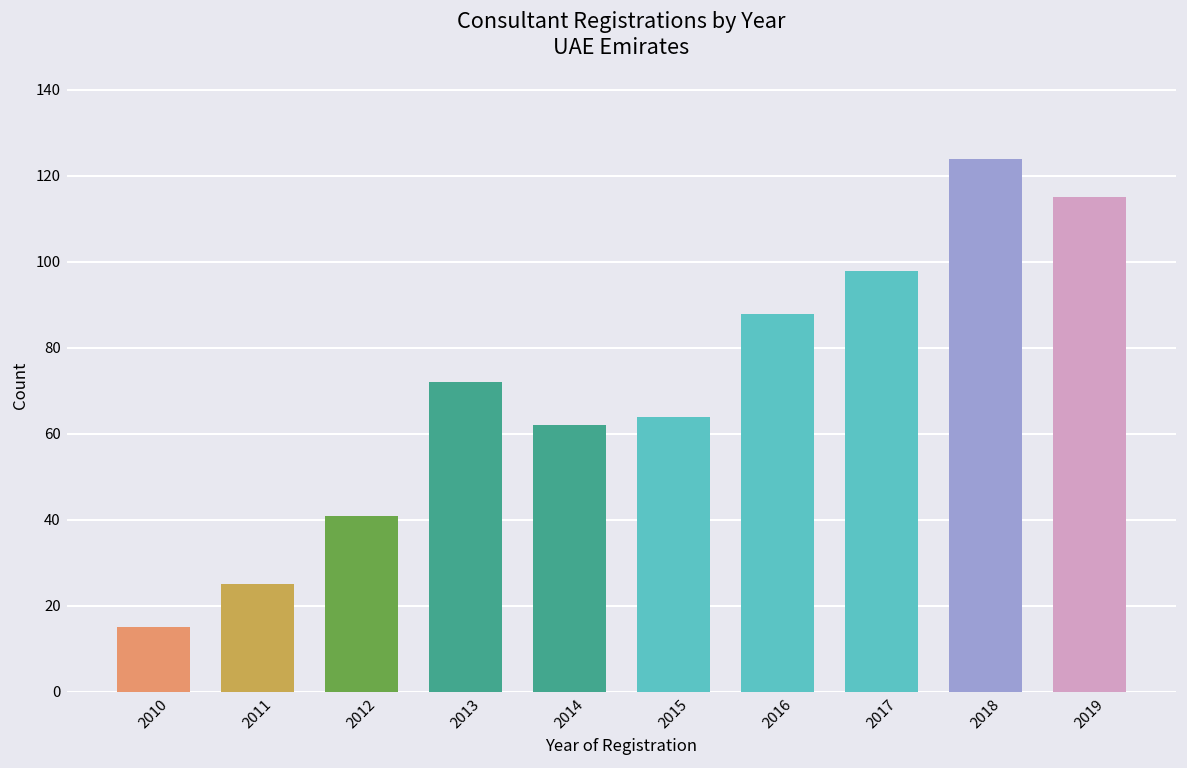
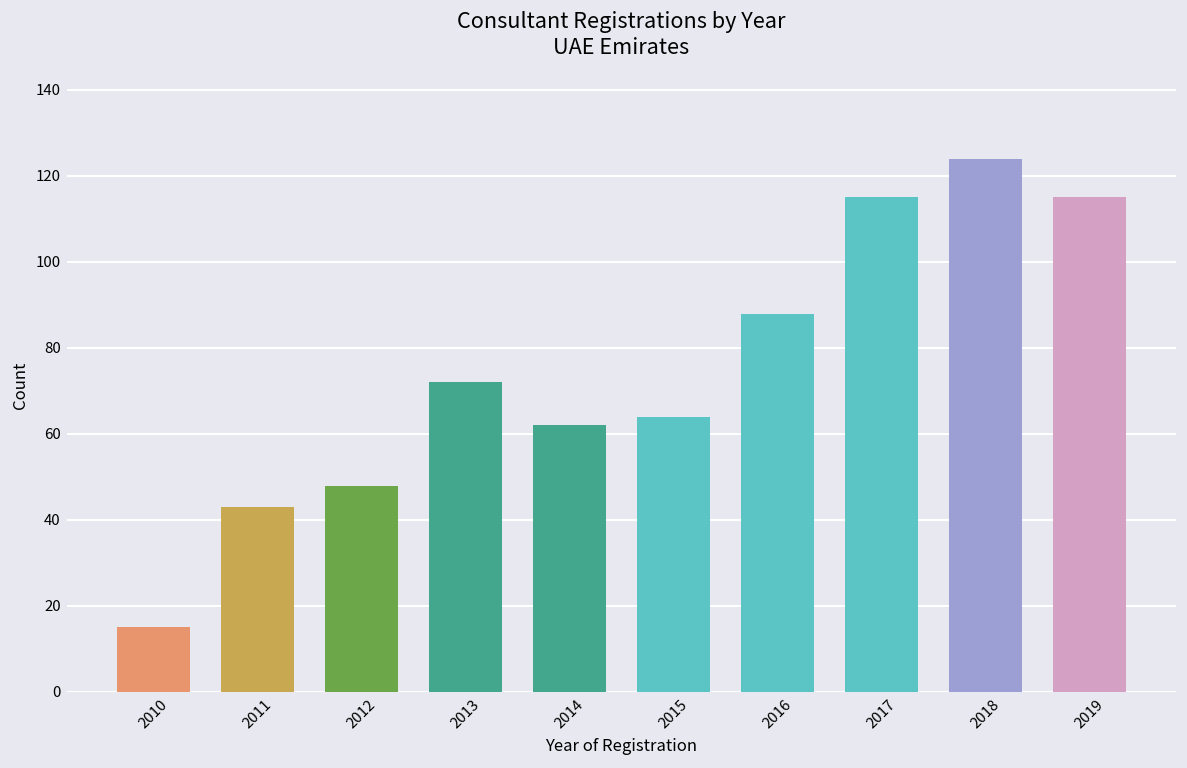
2011: 25 -> 43
2012: 41 -> 48
2017: 98 -> 115
